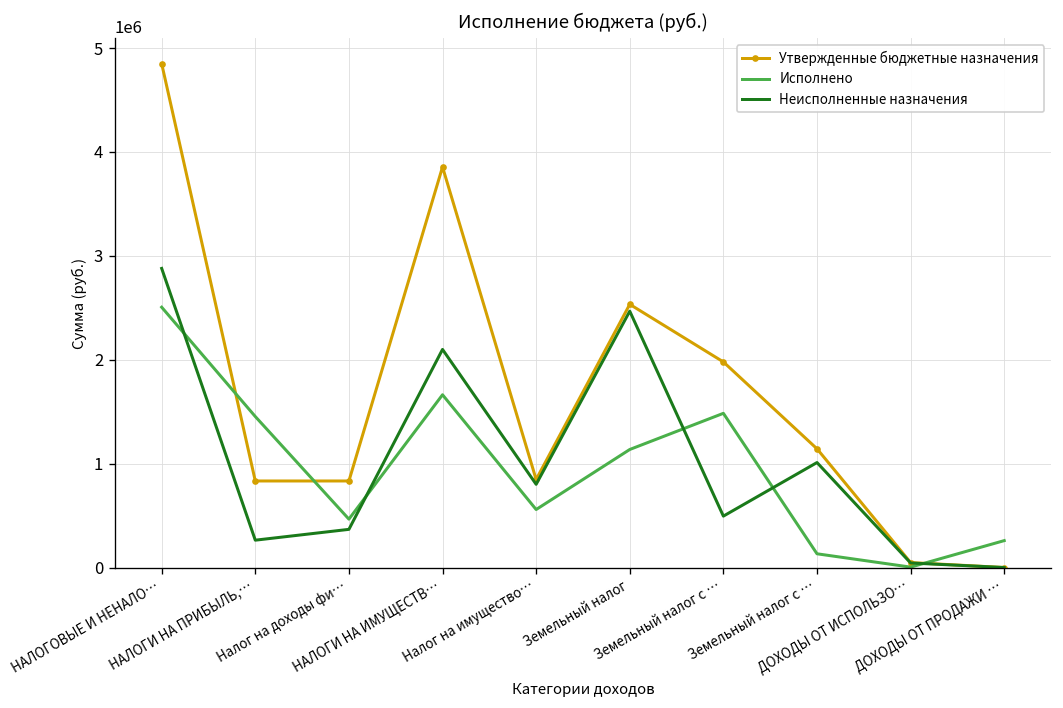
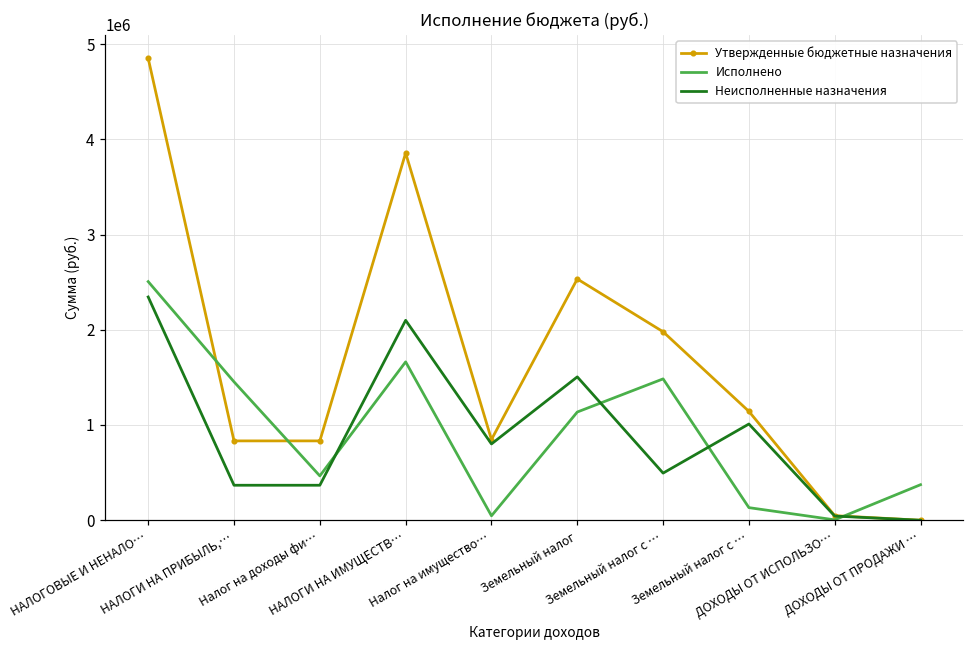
Неисполненные назначения, НАЛОГОВЫЕ И НЕНАЛО…: 2900000 -> 2300000
Неисполненные назначения, НАЛОГИ НА ПРИБЫЛЬ,…: 300000 -> 400000
Исполнено, Налог на имущество…: 600000 -> 0
Неисполненные назначения, Земельный налог: 2500000 -> 1500000
Исполнено, ДОХОДЫ ОТ ПРОДАЖИ …: 300000 -> 400000
